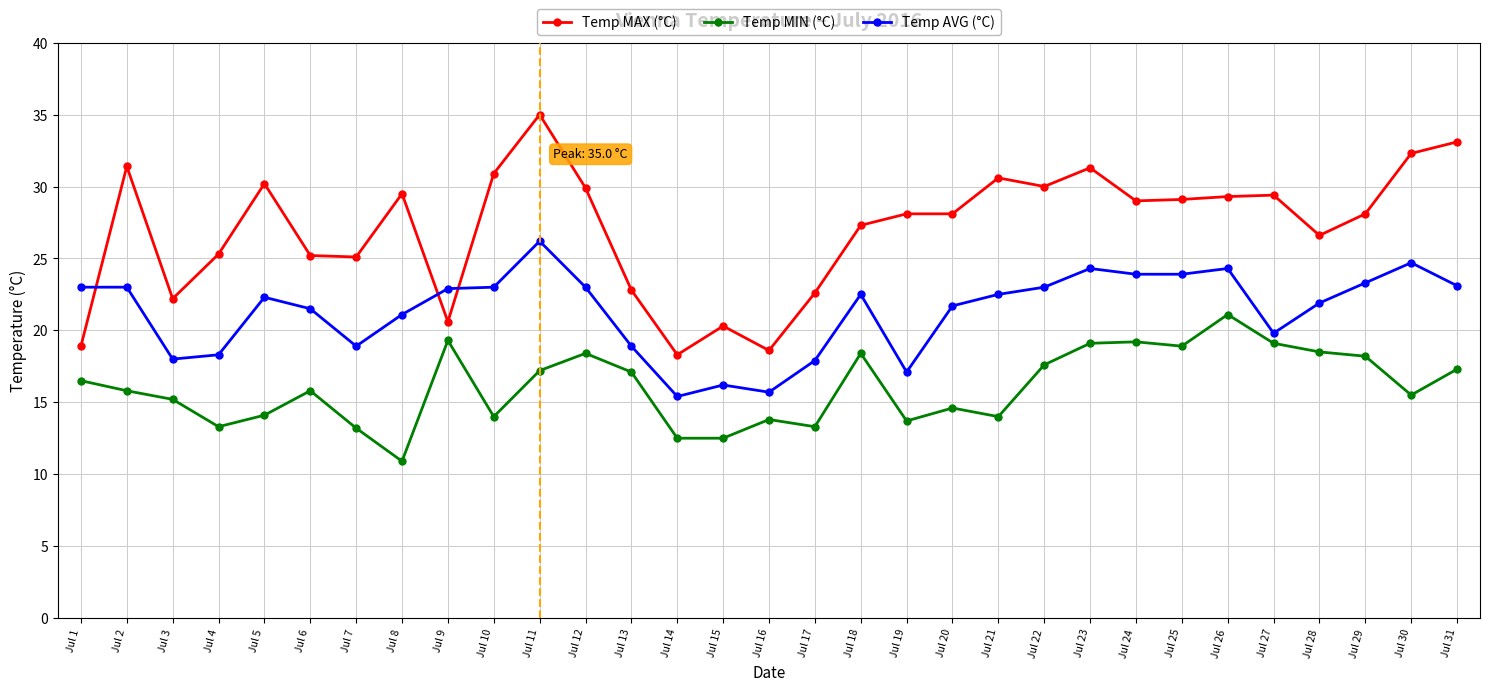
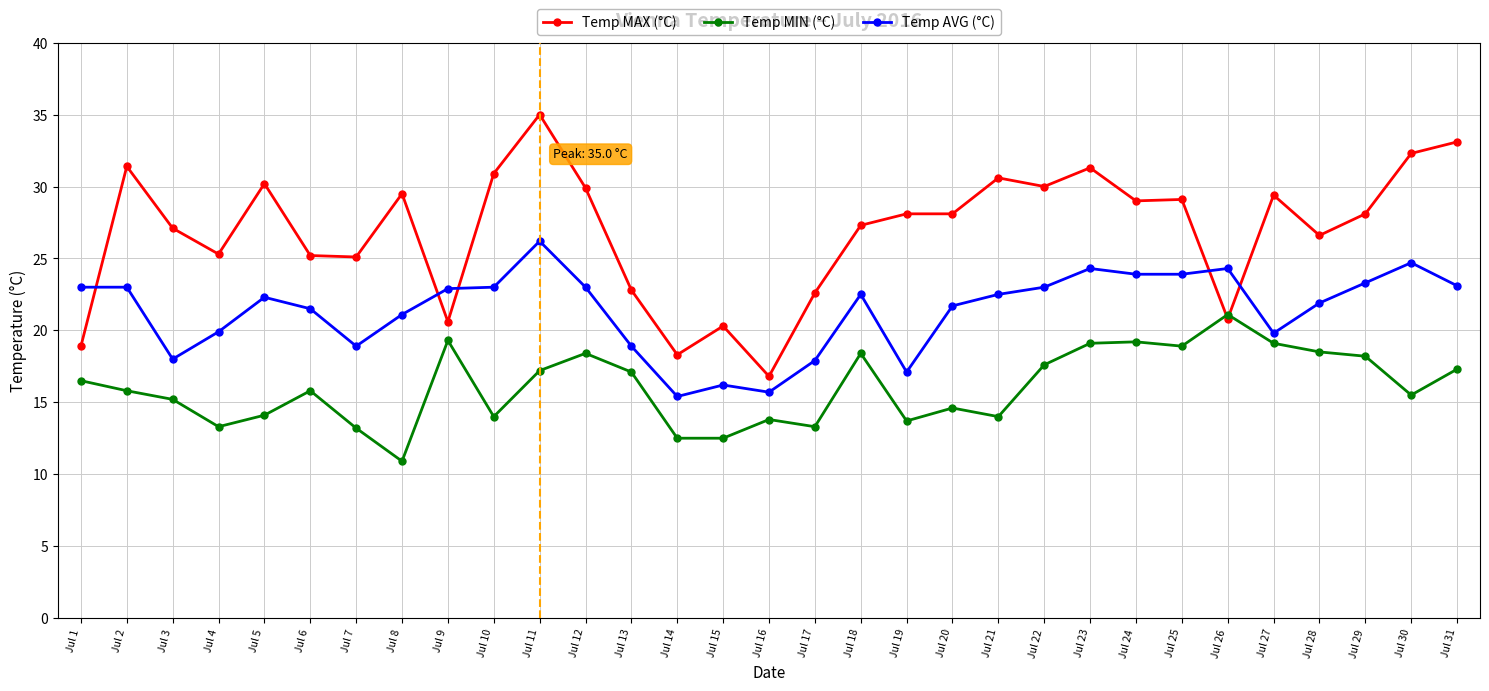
Temp MAX (°C), Jul 3: 22.2 -> 27.1
Temp AVG (°C), Jul 4: 18.3 -> 19.9
Temp MAX (°C), Jul 16: 18.6 -> 16.8
Temp MAX (°C), Jul 26: 29.3 -> 20.8
